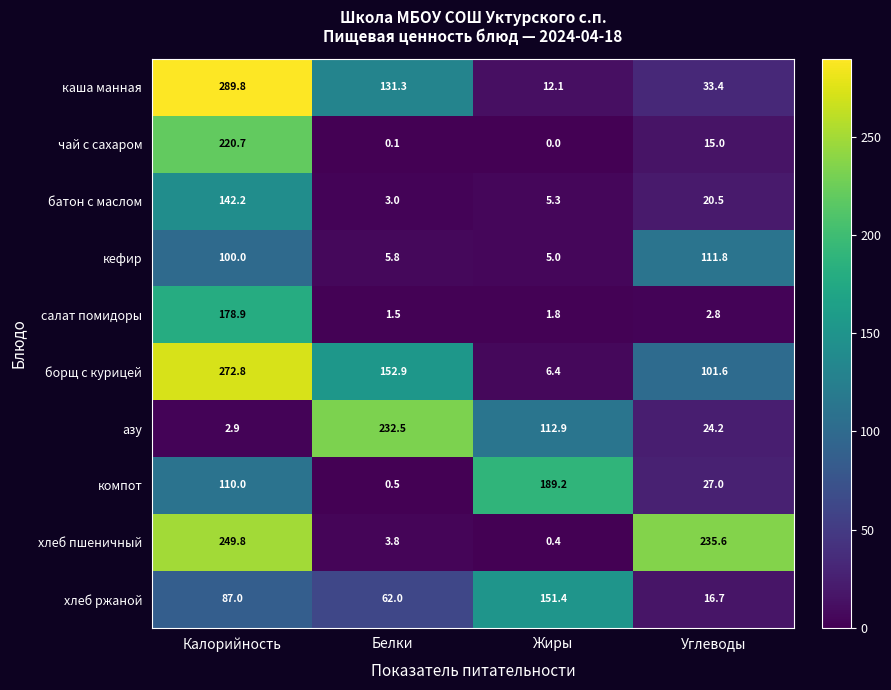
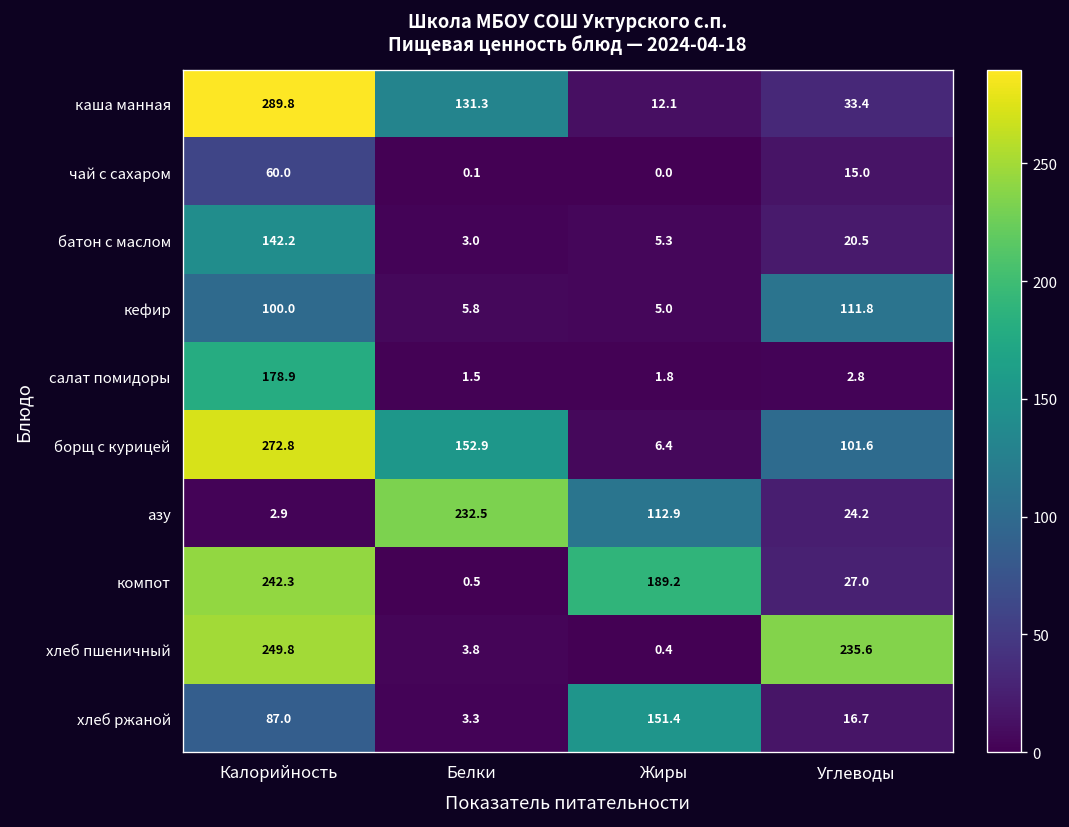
чай с сахаром, Калорийность: 220.7 -> 60.0
компот, Калорийность: 110.0 -> 242.3
хлеб ржаной, Белки: 62.0 -> 3.3
